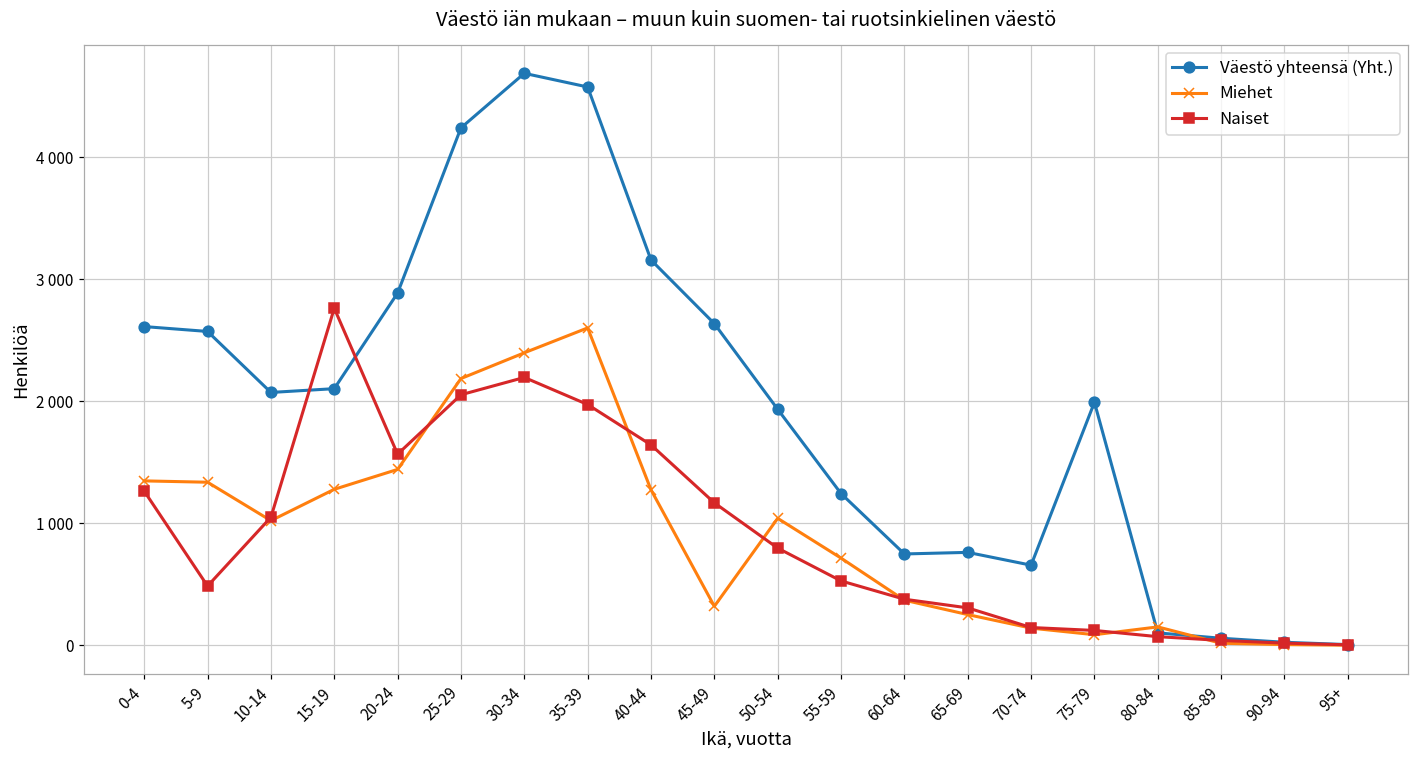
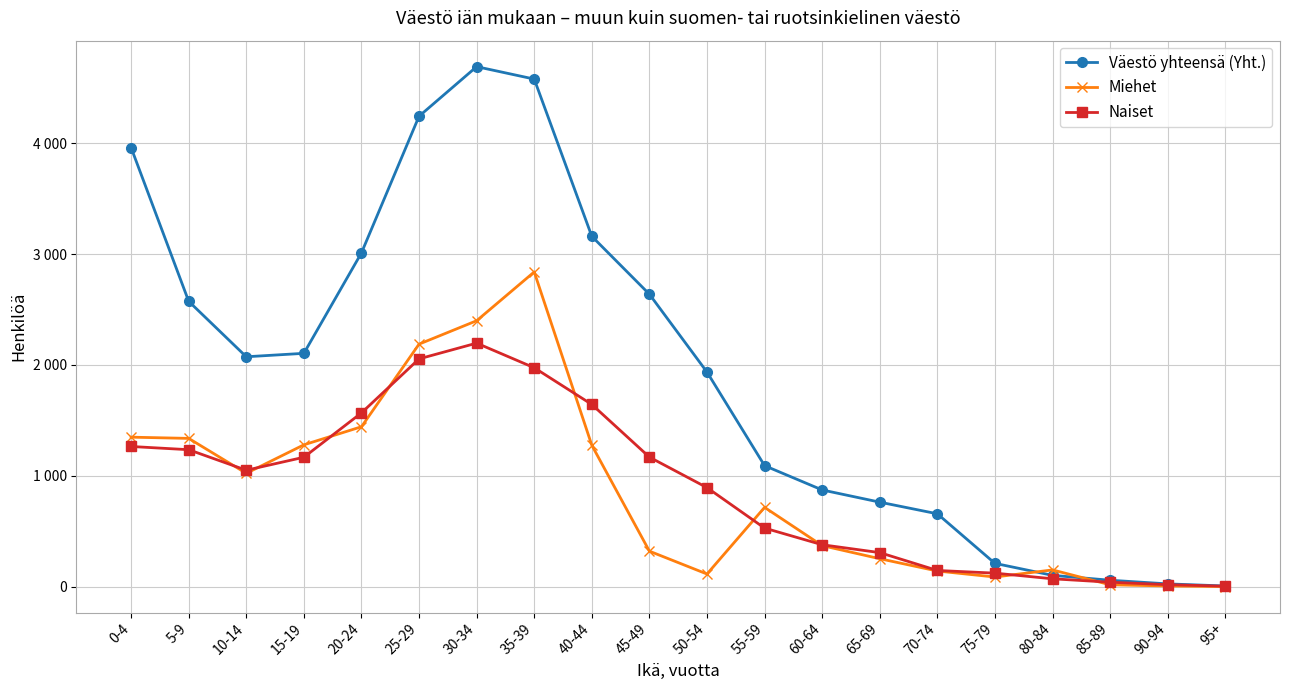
Väestö yhteensä (Yht.), 0-4: 2610 -> 3960
Naiset, 5-9: 490 -> 1240
Naiset, 15-19: 2760 -> 1170
Väestö yhteensä (Yht.), 20-24: 2890 -> 3010
Miehet, 35-39: 2600 -> 2840
Miehet, 50-54: 1040 -> 120
Naiset, 50-54: 800 -> 890
Väestö yhteensä (Yht.), 55-59: 1250 -> 1090
Väestö yhteensä (Yht.), 60-64: 750 -> 870
Väestö yhteensä (Yht.), 75-79: 1990 -> 210
